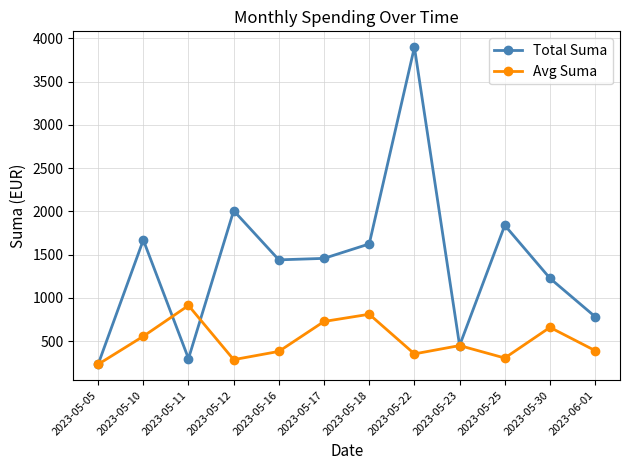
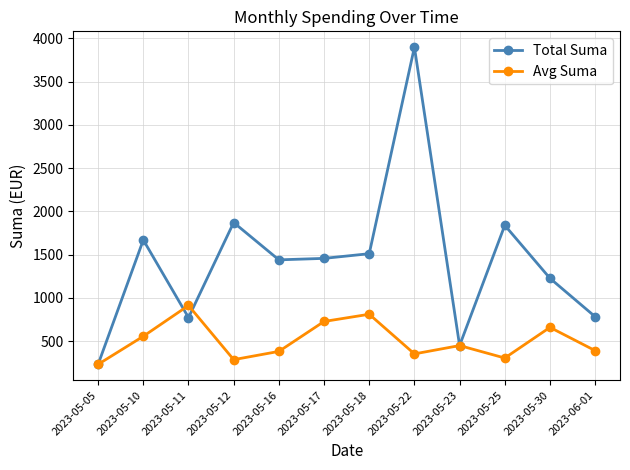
Total Suma, 2023-05-11: 300 -> 800
Total Suma, 2023-05-12: 2000 -> 1900
Total Suma, 2023-05-18: 1600 -> 1500
